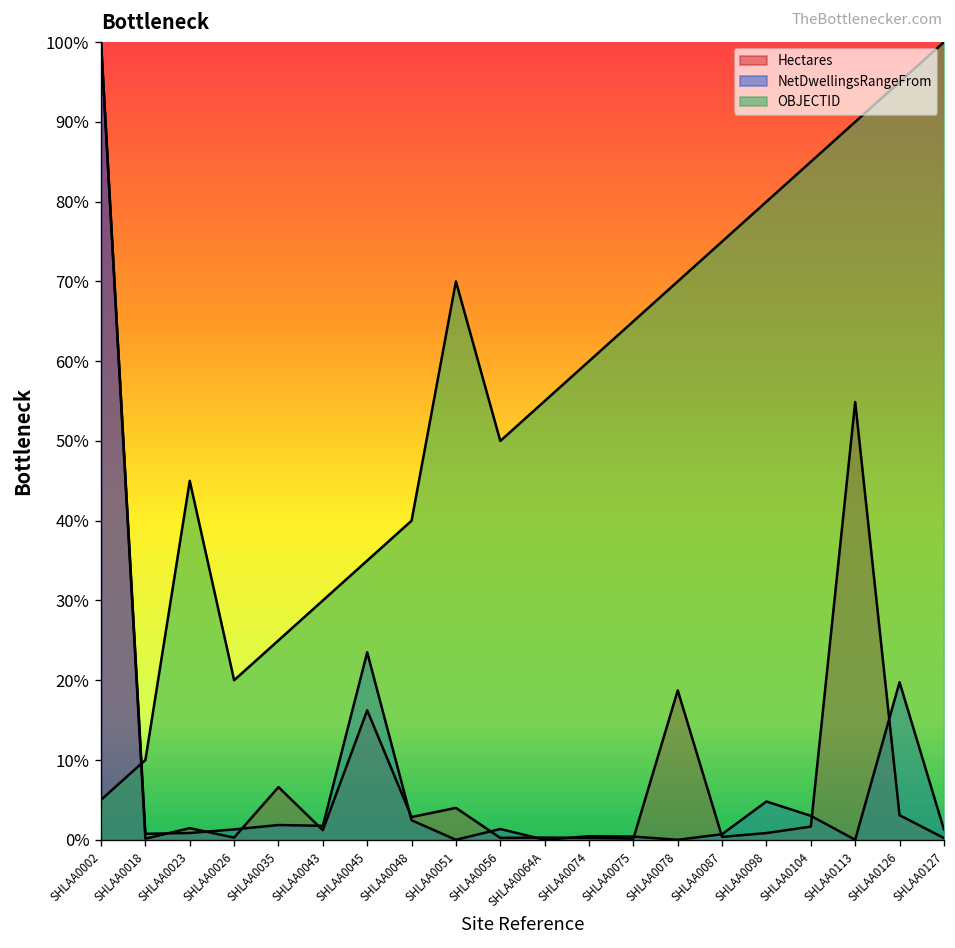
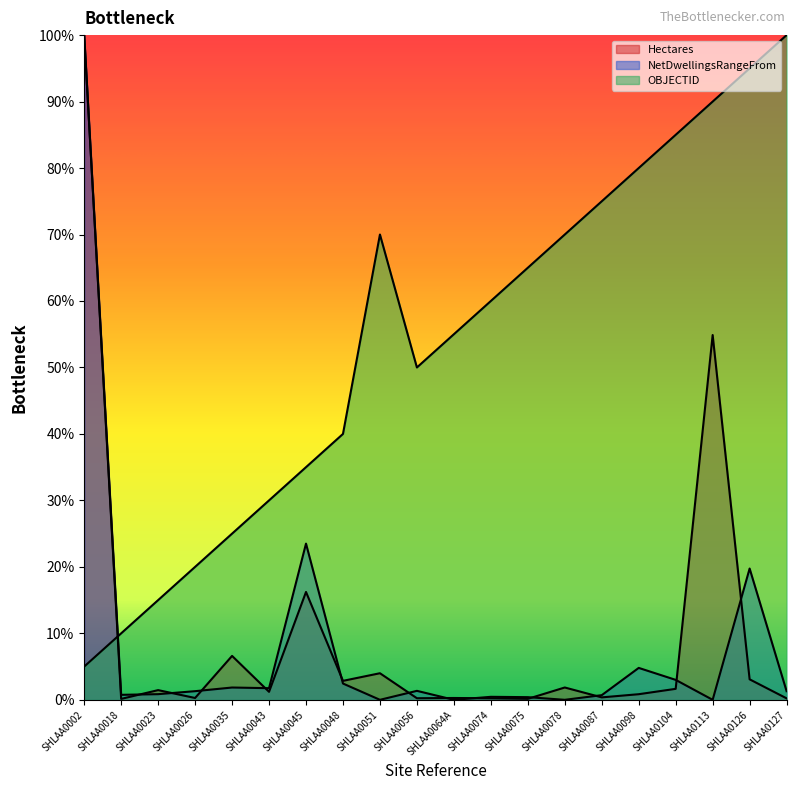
OBJECTID, SHLAA0023: 45% -> 15%
Hectares, SHLAA0078: 19% -> 2%
